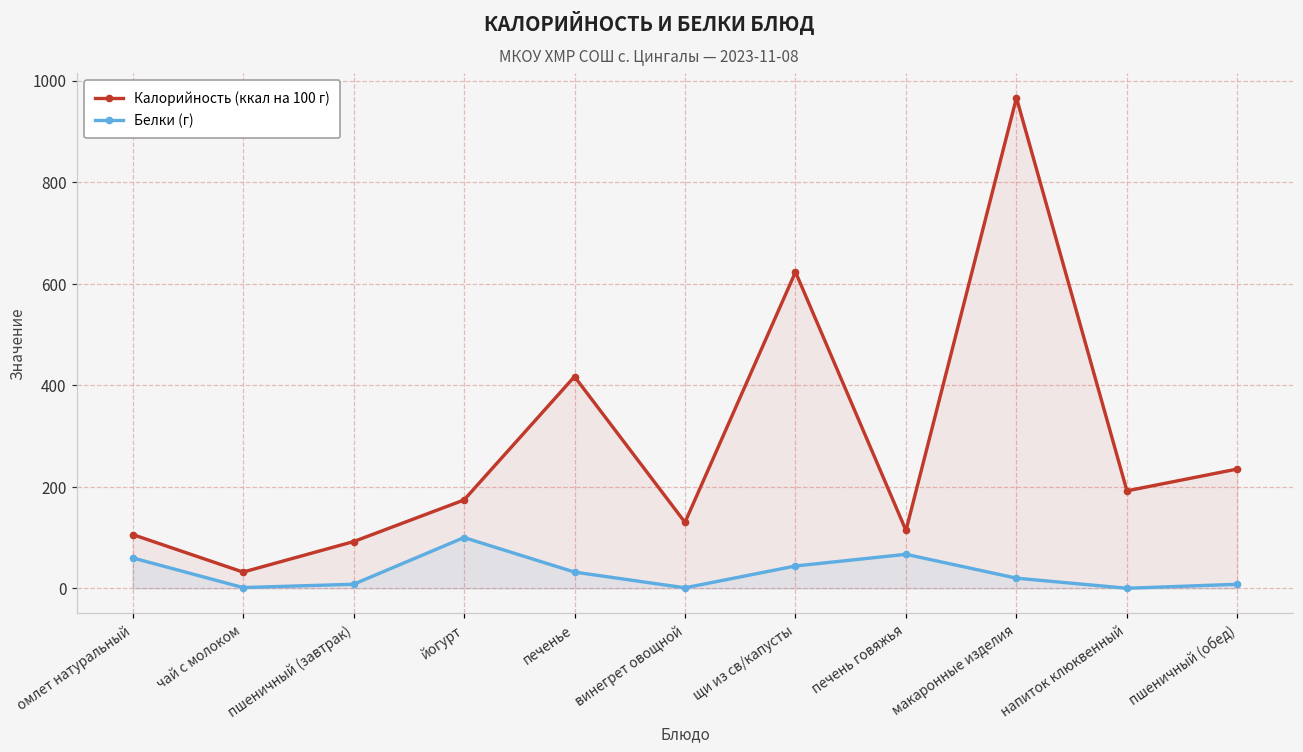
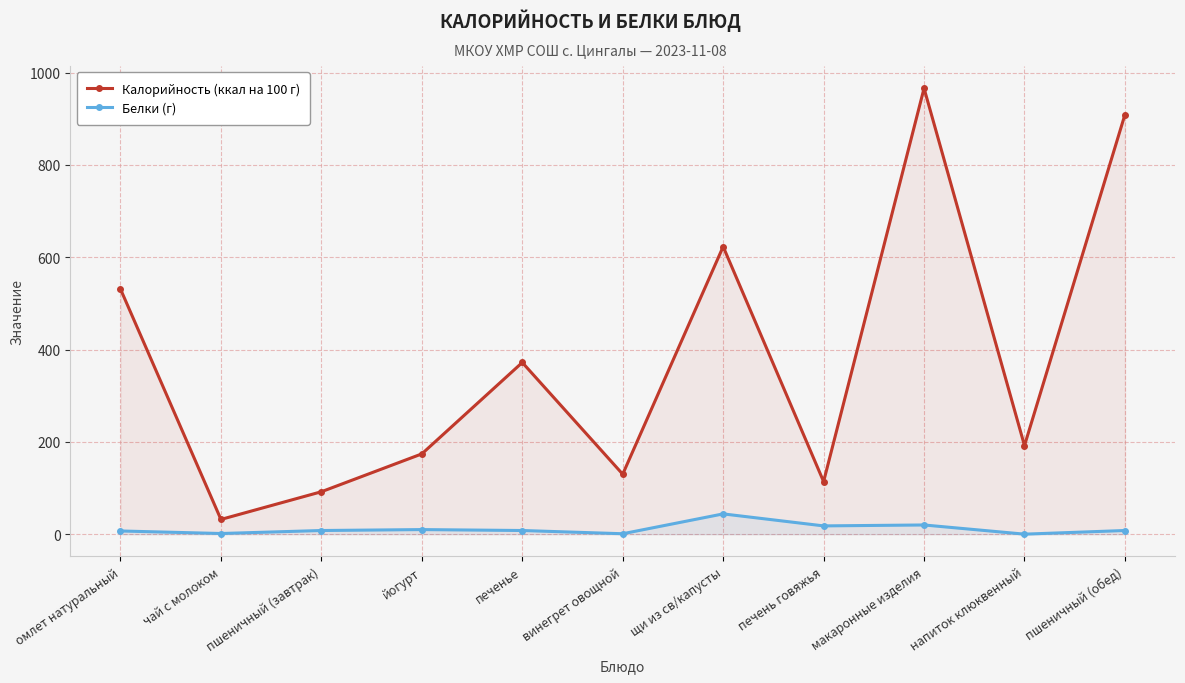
Калорийность (ккал на 100 г), омлет натуральный: 110 -> 530
Белки (г), омлет натуральный: 60 -> 10
Белки (г), йогурт: 100 -> 10
Калорийность (ккал на 100 г), печенье: 420 -> 370
Белки (г), печенье: 30 -> 10
Белки (г), печень говяжья: 70 -> 20
Калорийность (ккал на 100 г), пшеничный (обед): 240 -> 910
